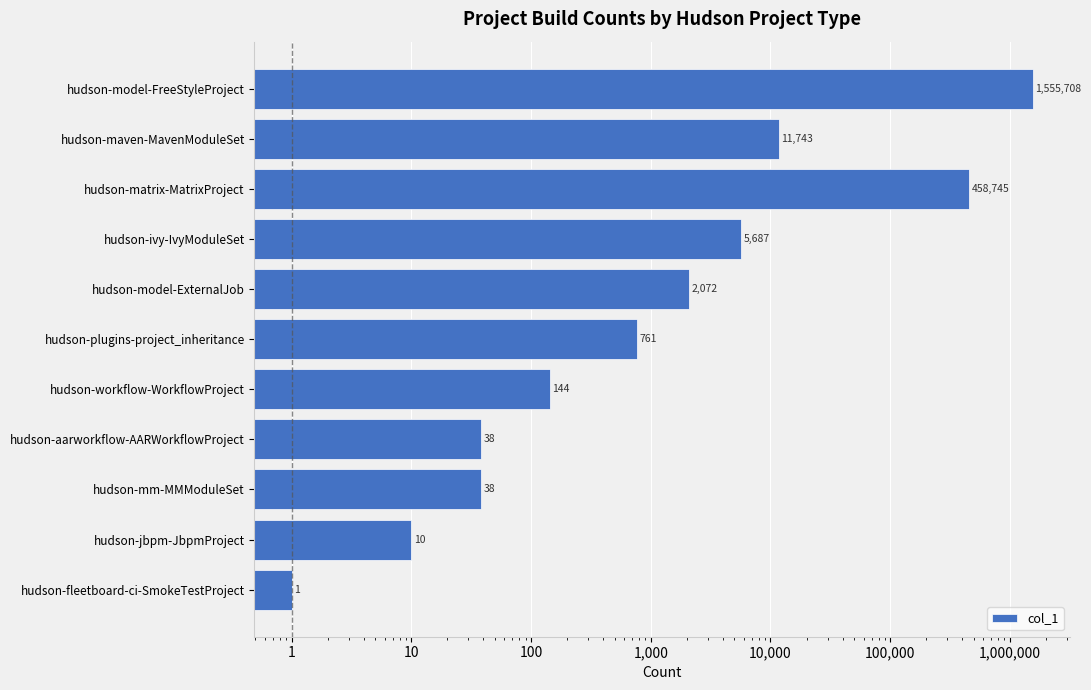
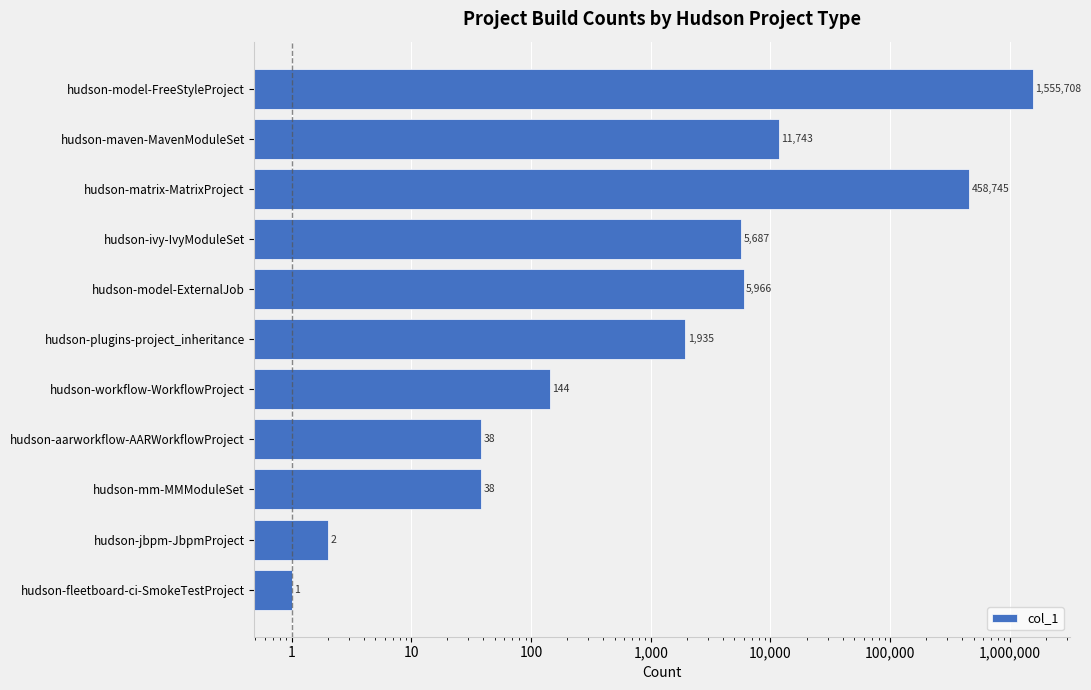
hudson-model-ExternalJob: 2,072 -> 5,966
hudson-plugins-project_inheritance: 761 -> 1,935
hudson-jbpm-JbpmProject: 10 -> 2
